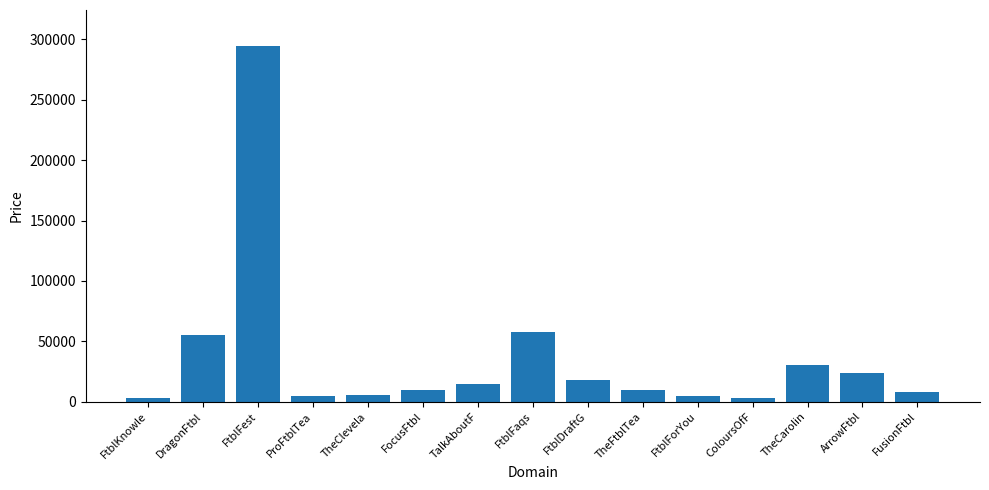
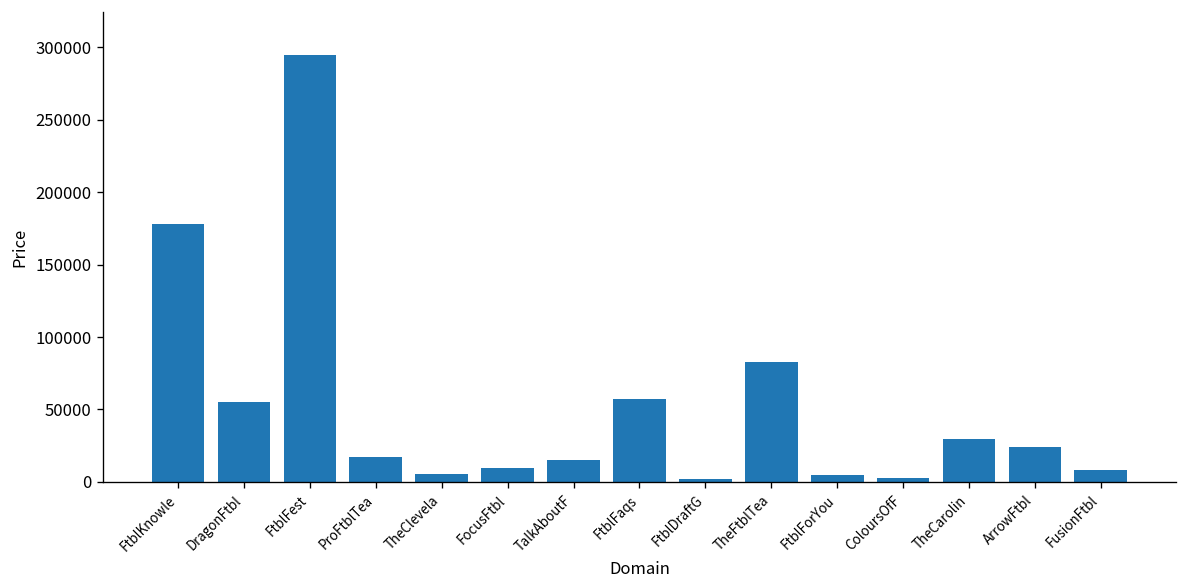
FtblKnowle: 3000 -> 178000
ProFtblTea: 5000 -> 17000
FtblDraftG: 18000 -> 2000
TheFtblTea: 10000 -> 82000
